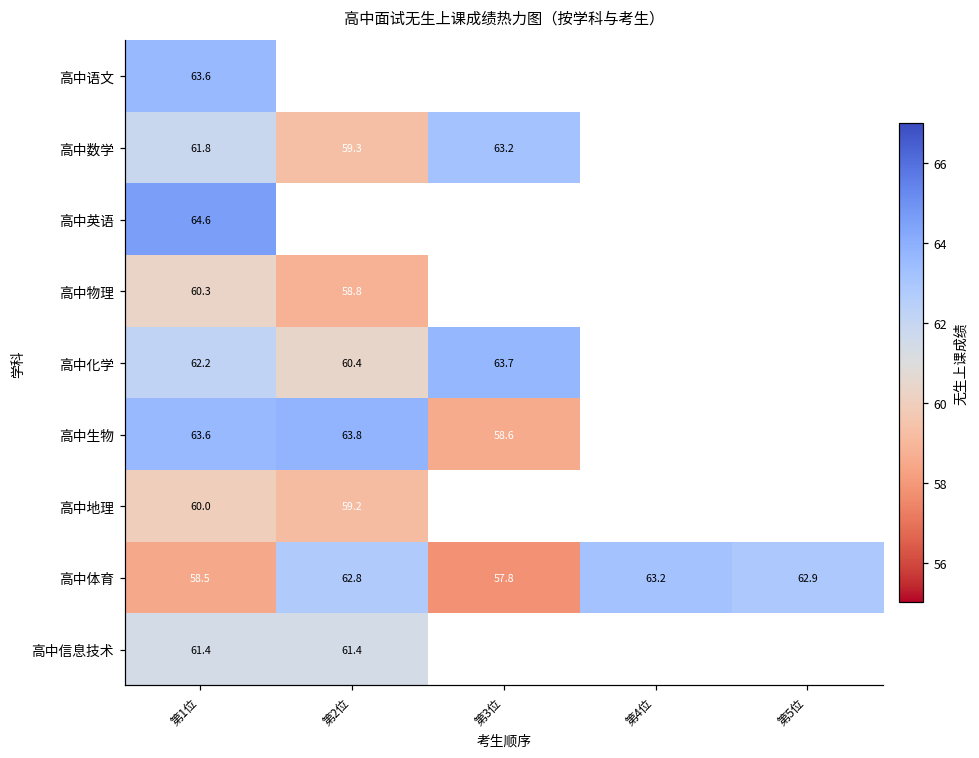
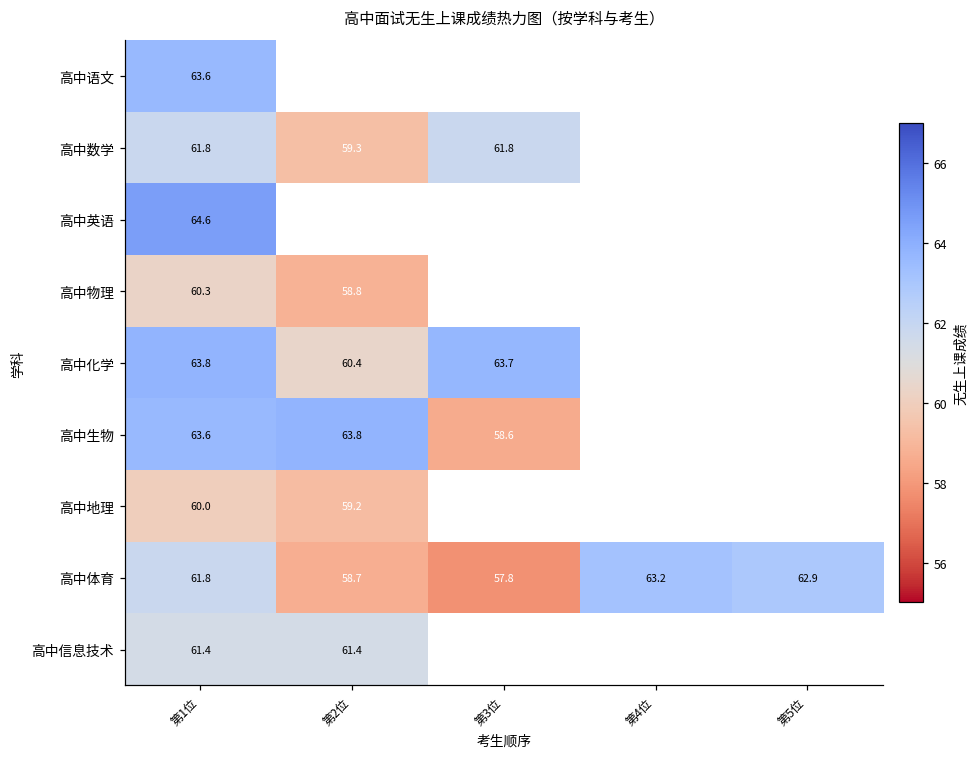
高中数学, 第3位: 63.2 -> 61.8
高中化学, 第1位: 62.2 -> 63.8
高中体育, 第1位: 58.5 -> 61.8
高中体育, 第2位: 62.8 -> 58.7
